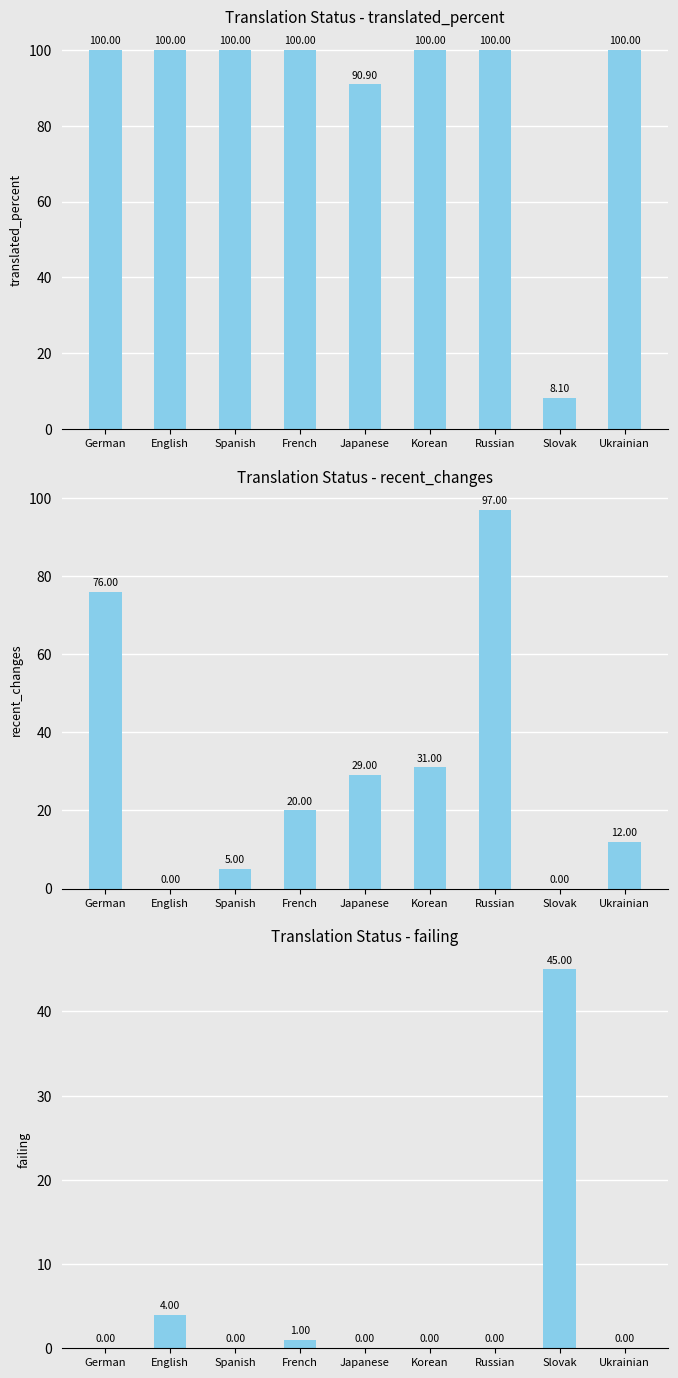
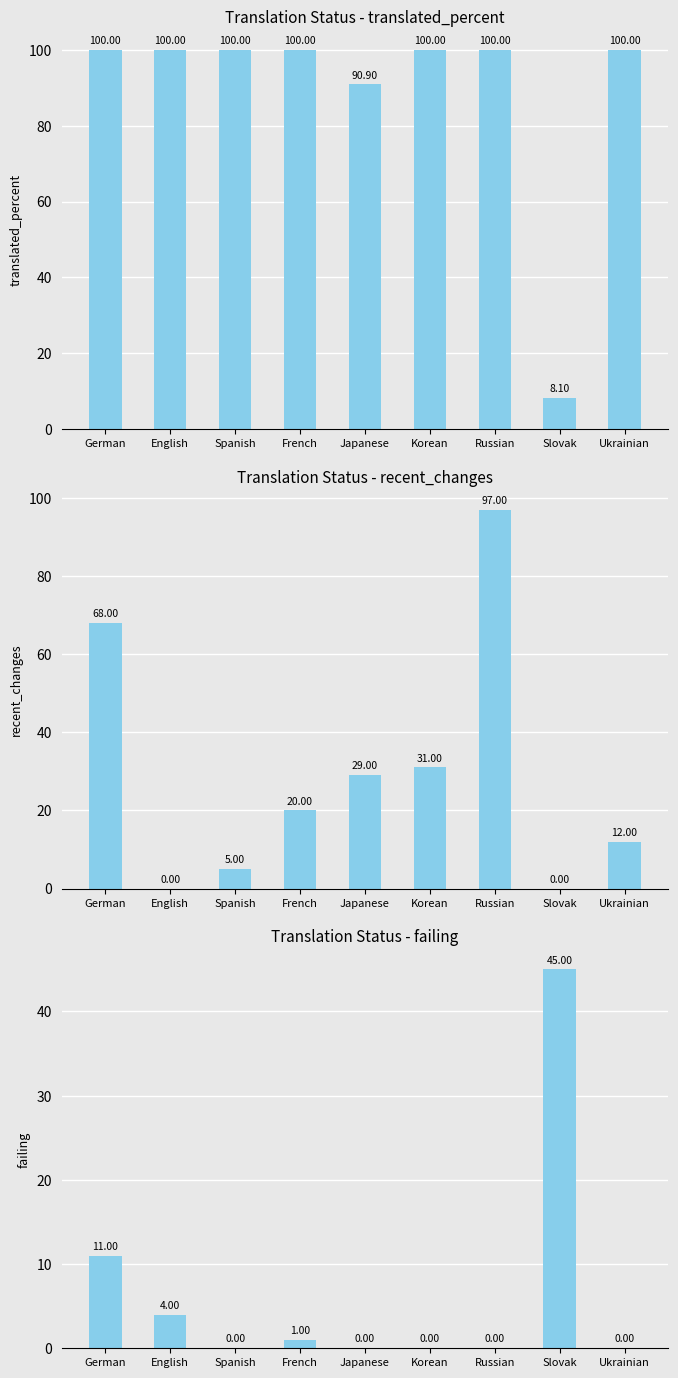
Translation Status - recent_changes, German: 76.00 -> 68.00
Translation Status - failing, German: 0.00 -> 11.00
